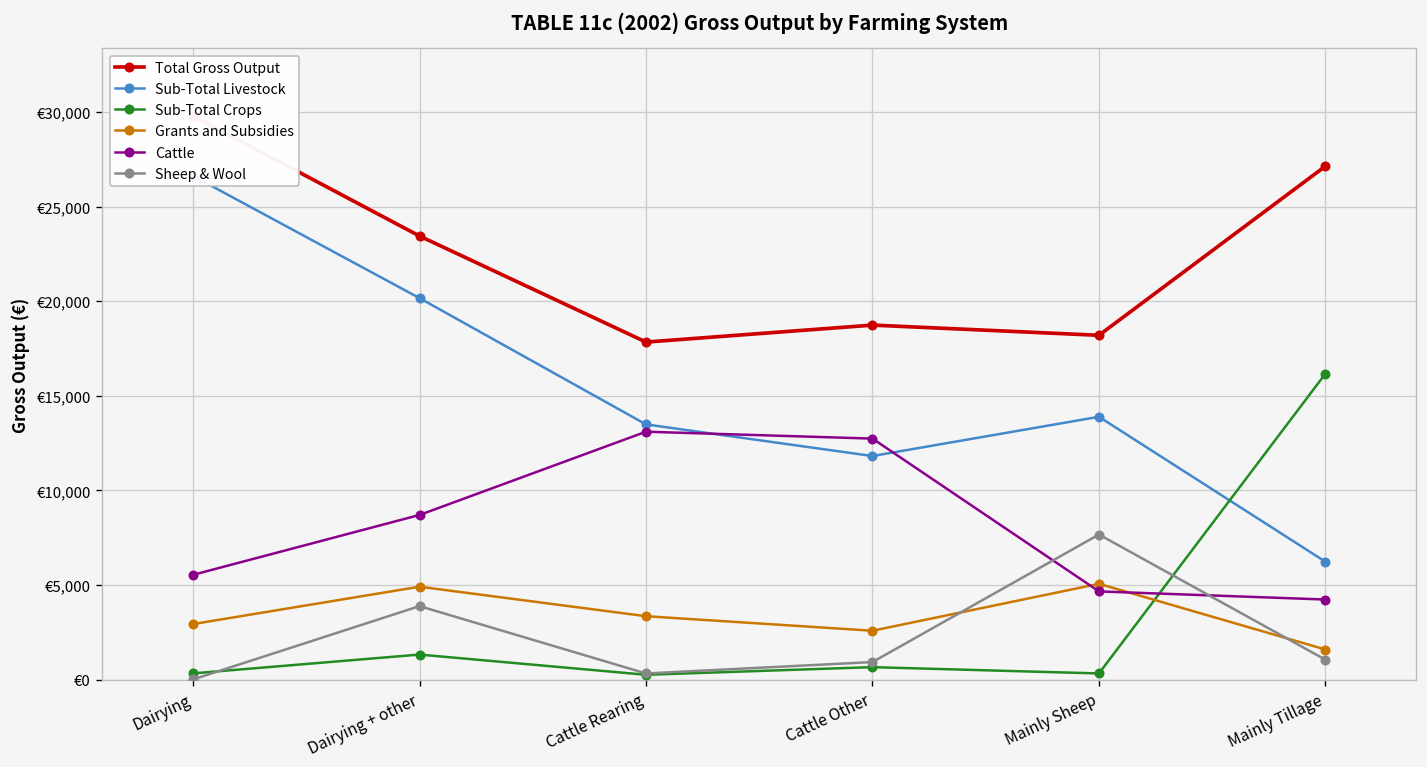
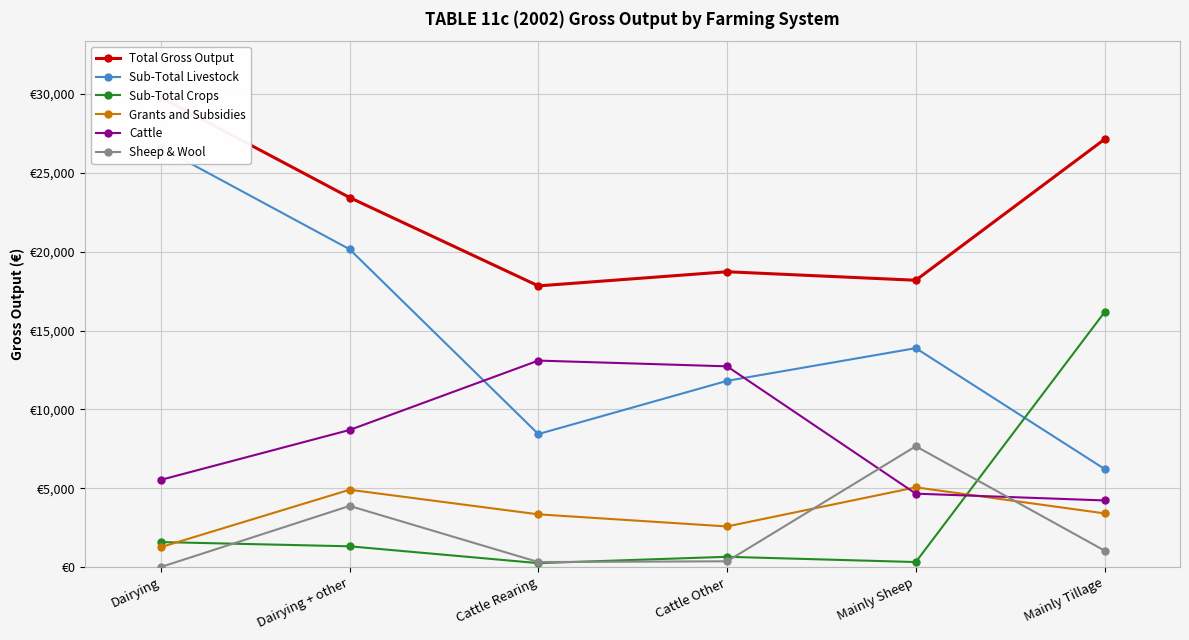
Sub-Total Crops, Dairying: €300 -> €1,600
Grants and Subsidies, Dairying: €2,900 -> €1,300
Sub-Total Livestock, Cattle Rearing: €13,500 -> €8,400
Sheep & Wool, Cattle Other: €900 -> €400
Grants and Subsidies, Mainly Tillage: €1,600 -> €3,400
